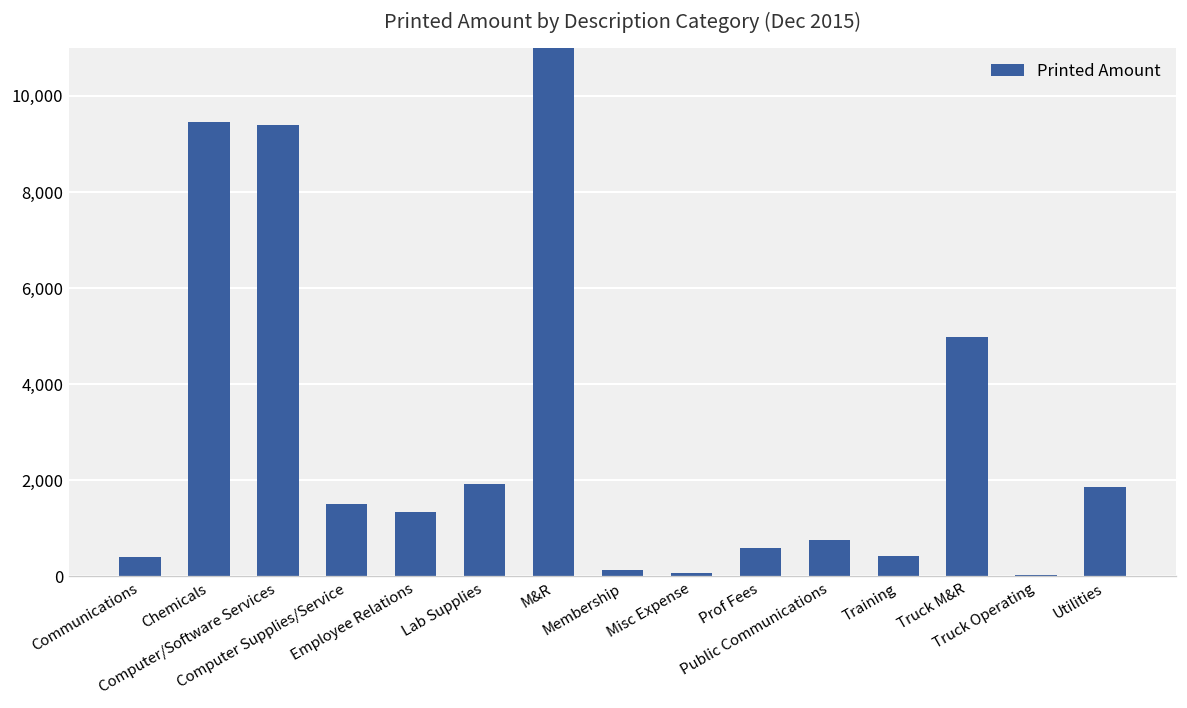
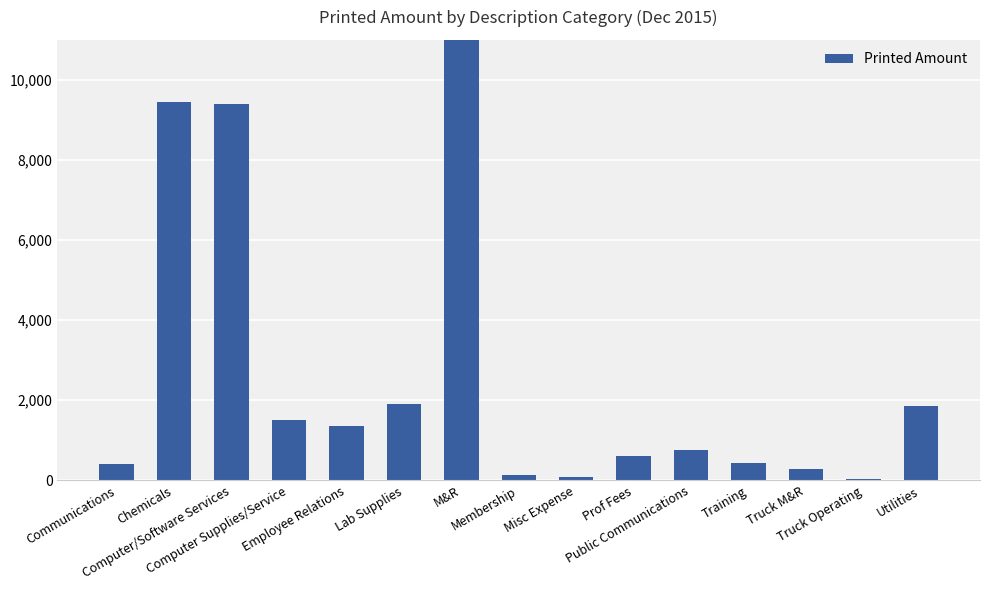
Truck M&R: 5,000 -> 300
